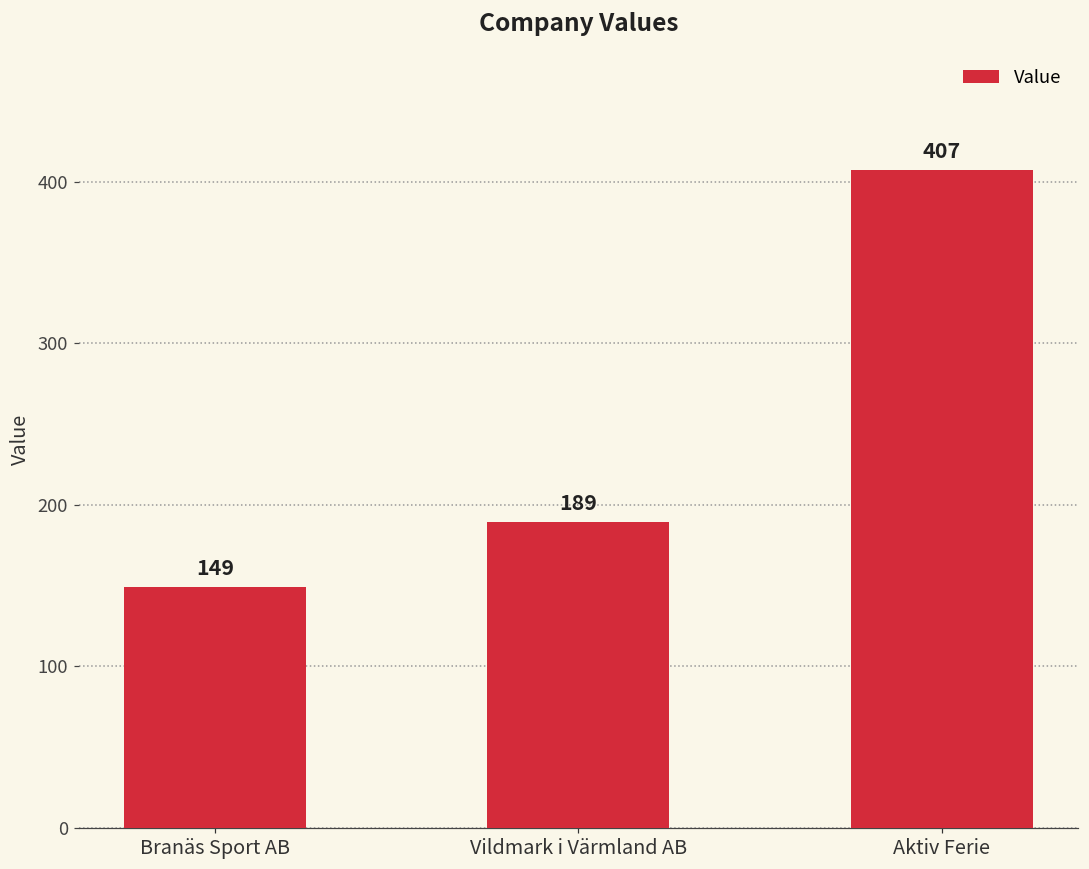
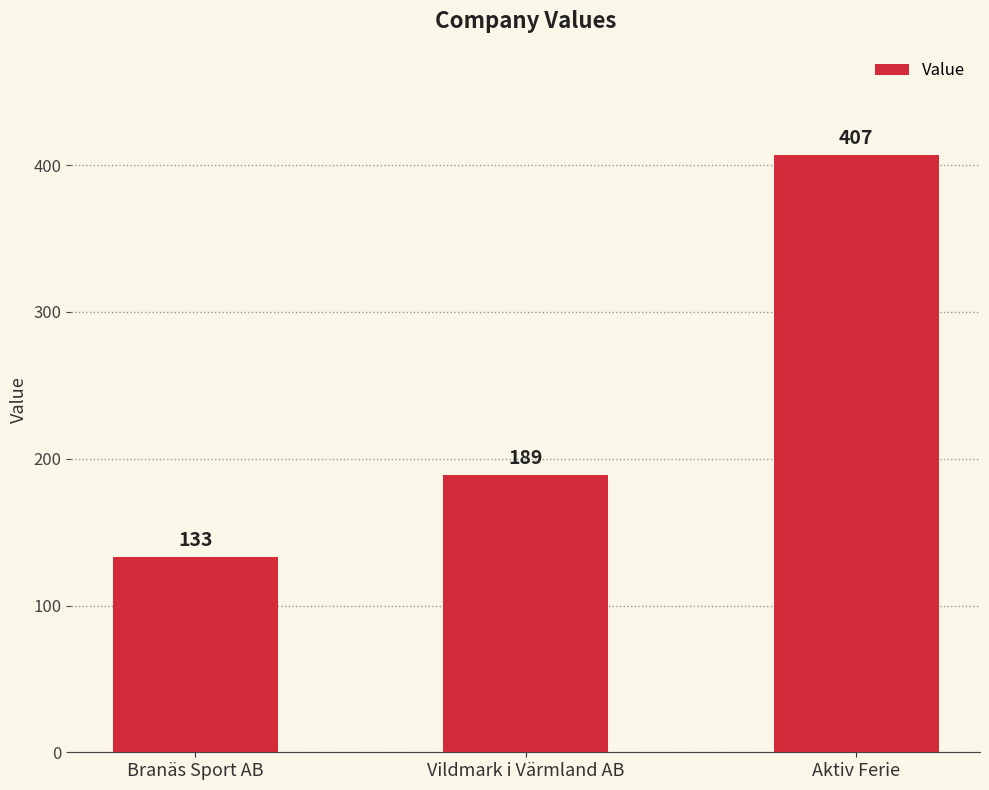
Branäs Sport AB: 149 -> 133
